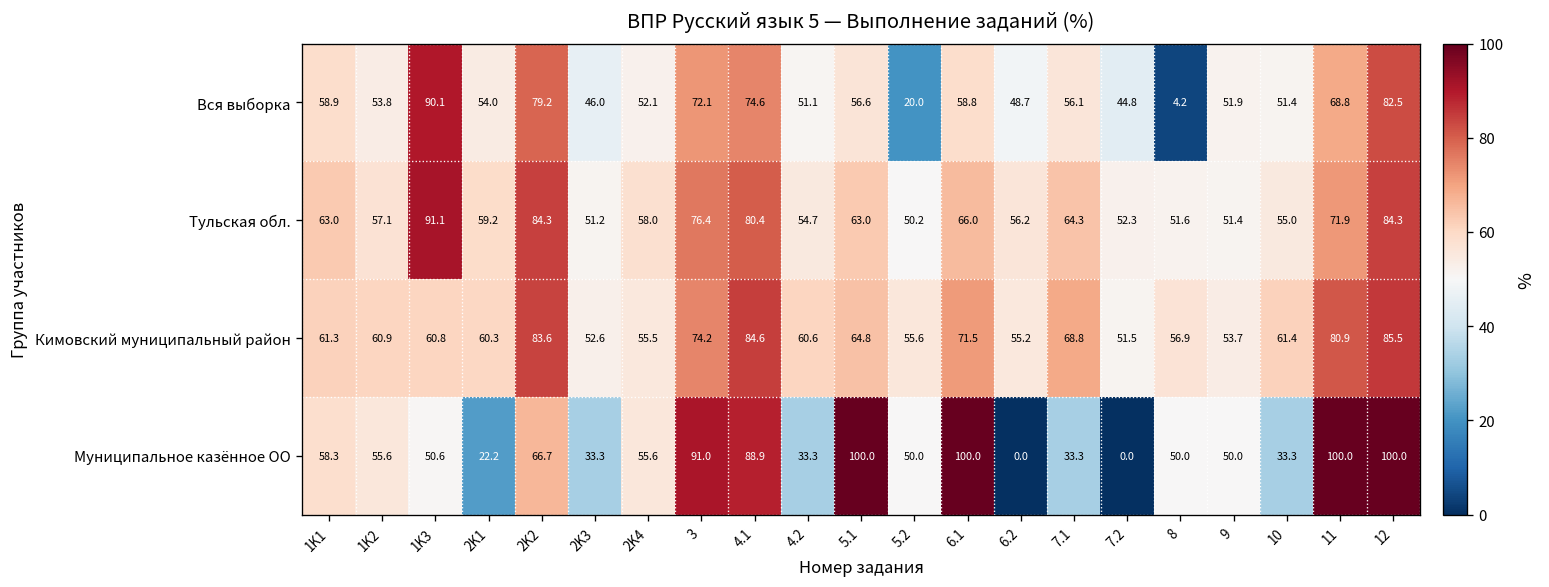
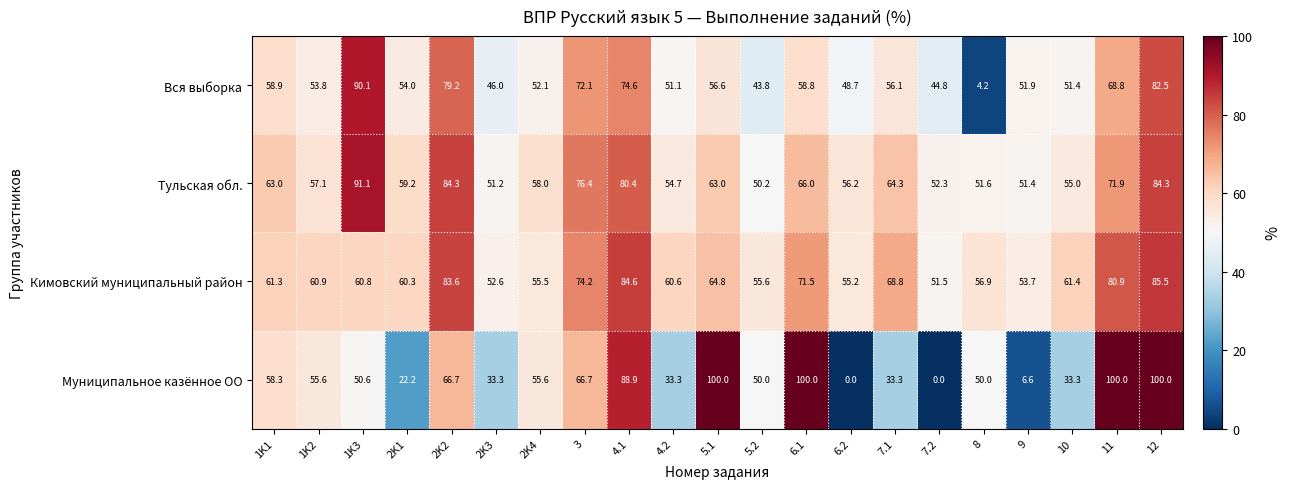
Вся выборка, 5.2: 20.0 -> 43.8
Муниципальное казённое ОО, 3: 91.0 -> 66.7
Муниципальное казённое ОО, 9: 50.0 -> 6.6
